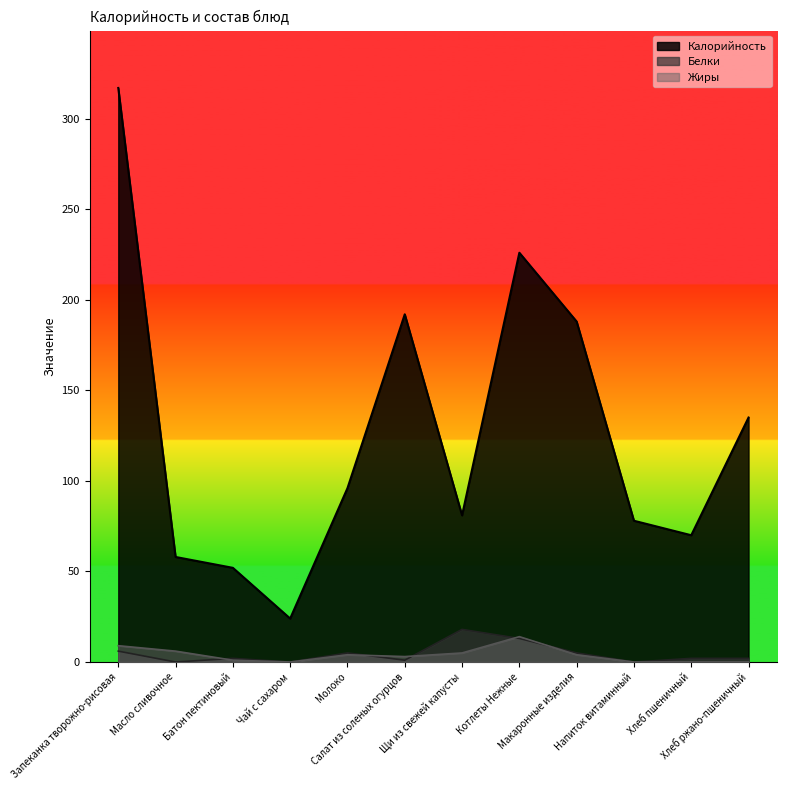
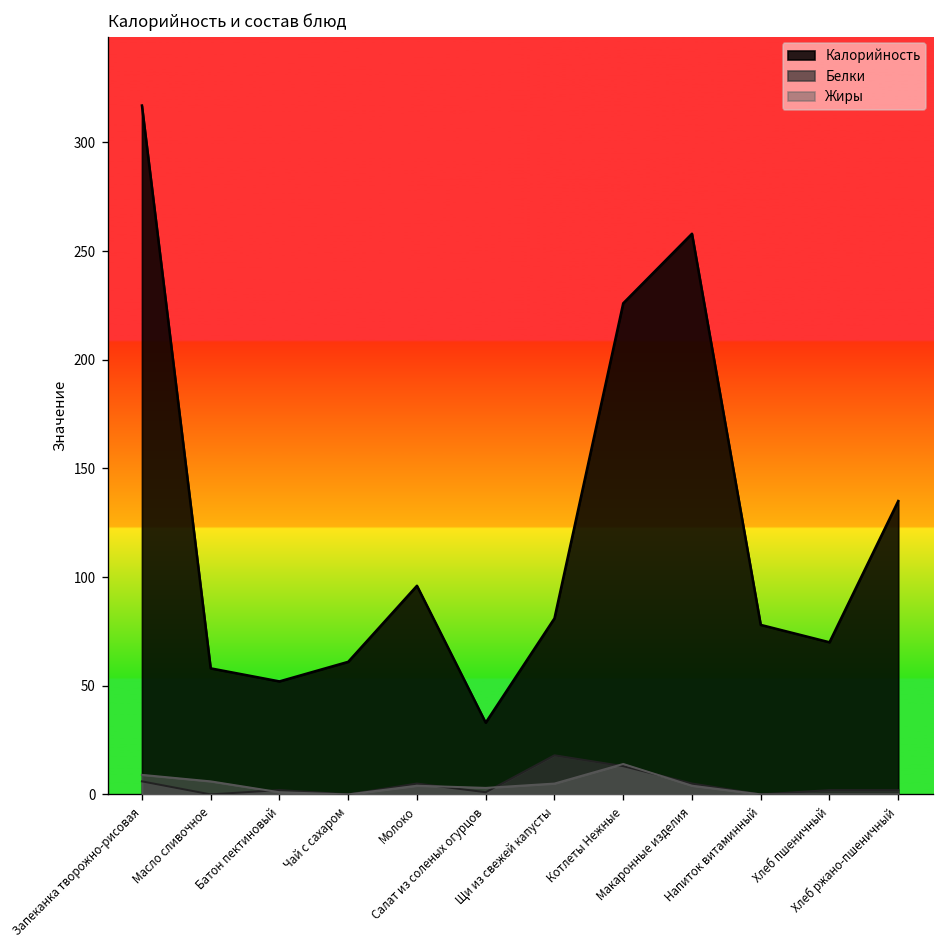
Калорийность, Чай с сахаром: 24 -> 61
Калорийность, Салат из соленых огурцов: 192 -> 33
Калорийность, Макаронные изделия: 188 -> 258
